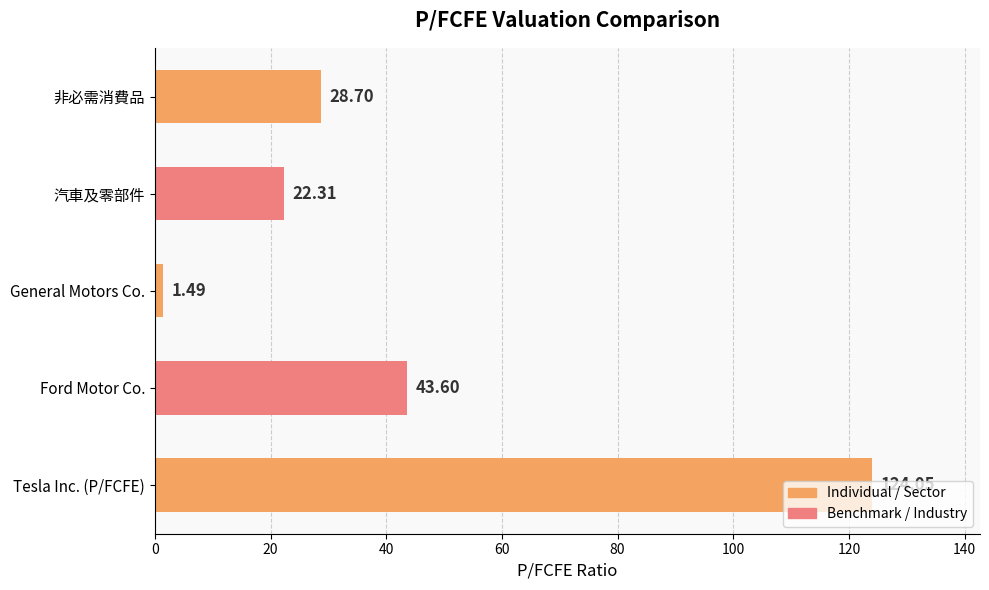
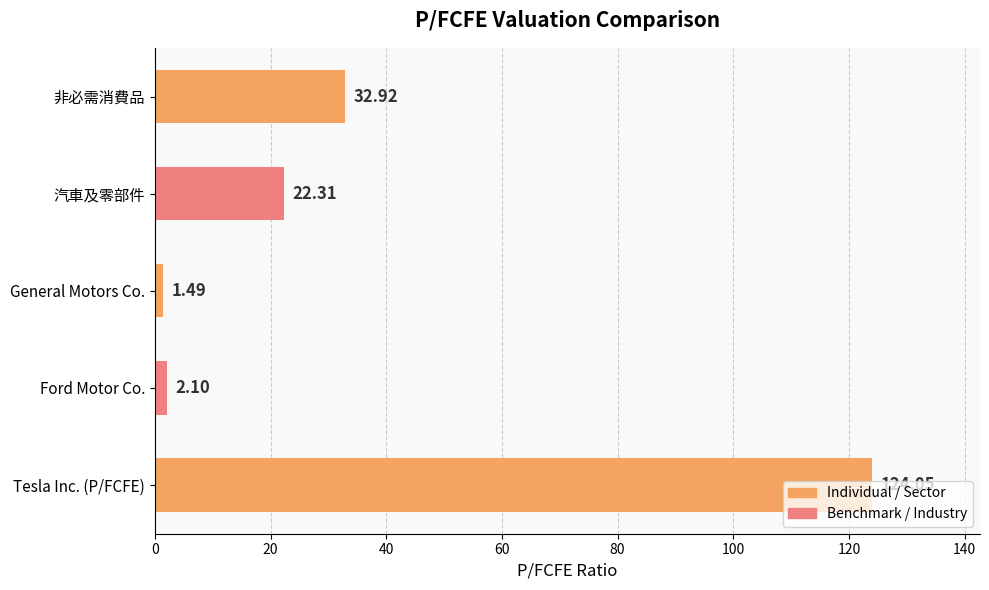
非必需消費品: 28.70 -> 32.92
Ford Motor Co.: 43.60 -> 2.10
